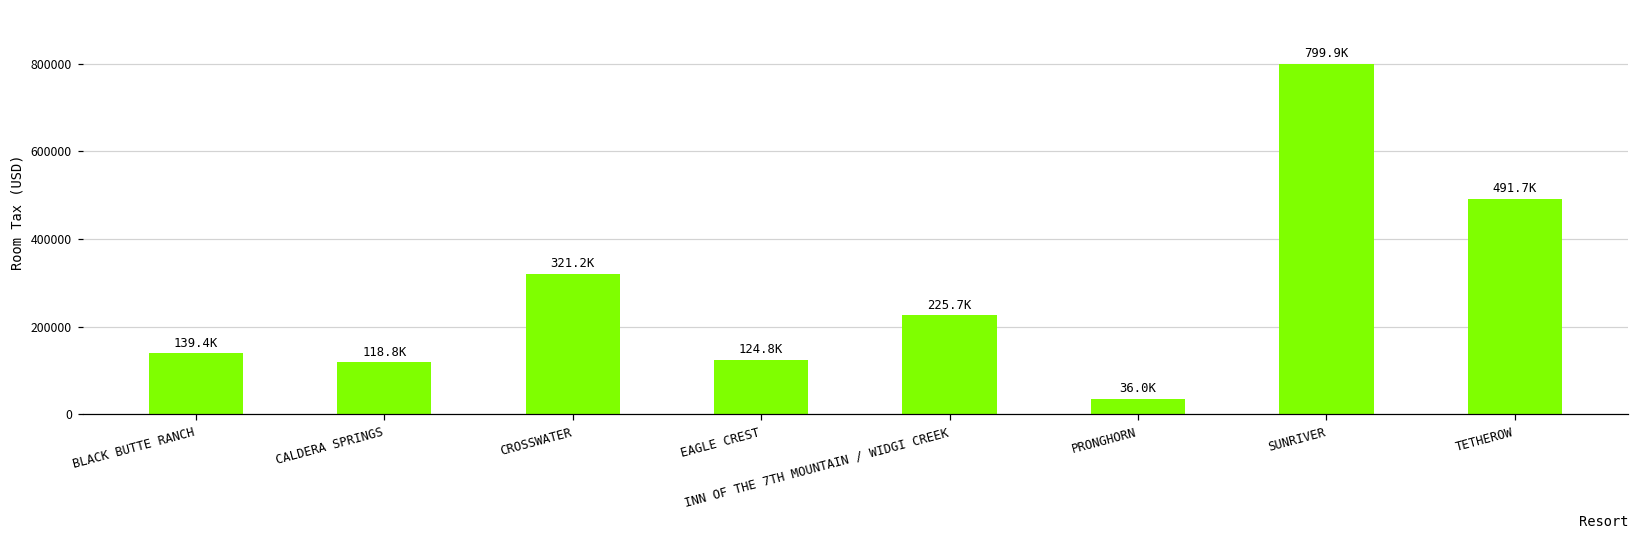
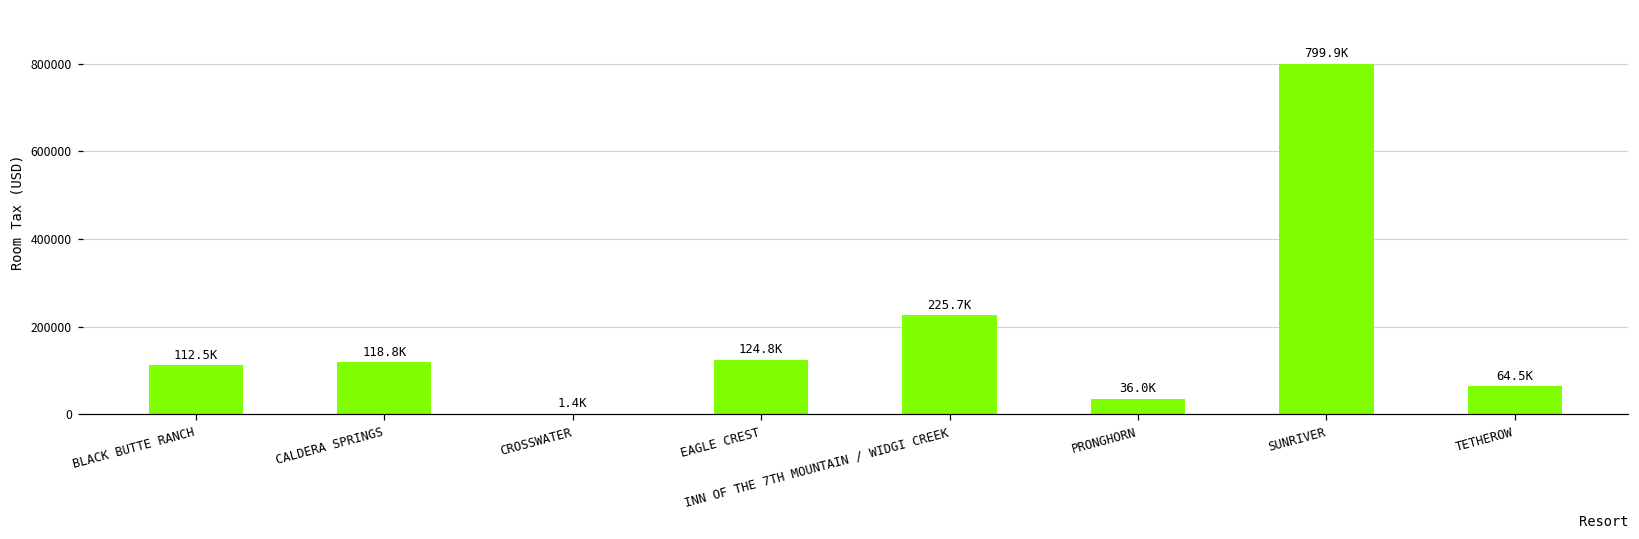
BLACK BUTTE RANCH: 139.4K -> 112.5K
CROSSWATER: 321.2K -> 1.4K
TETHEROW: 491.7K -> 64.5K
